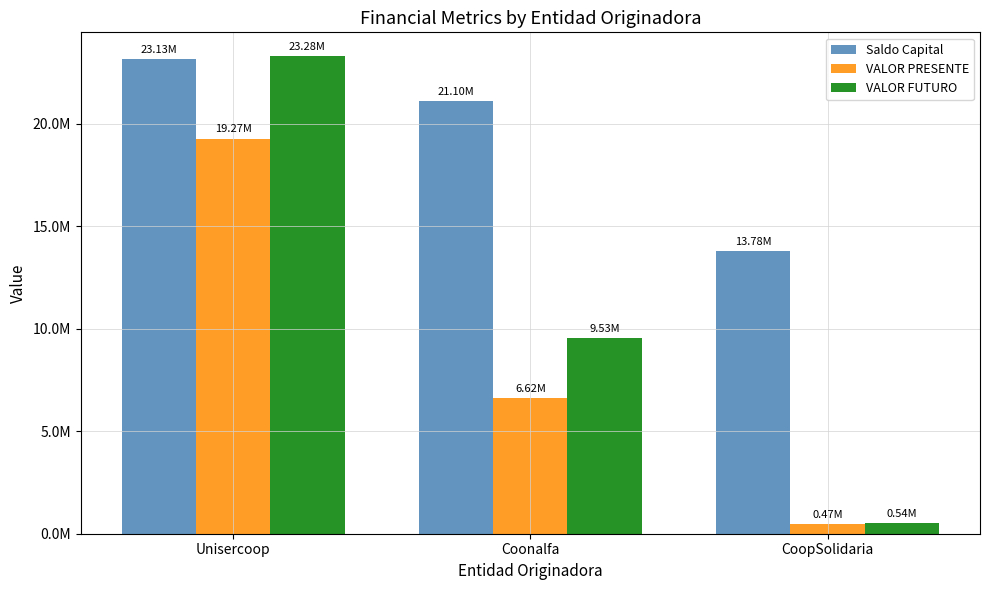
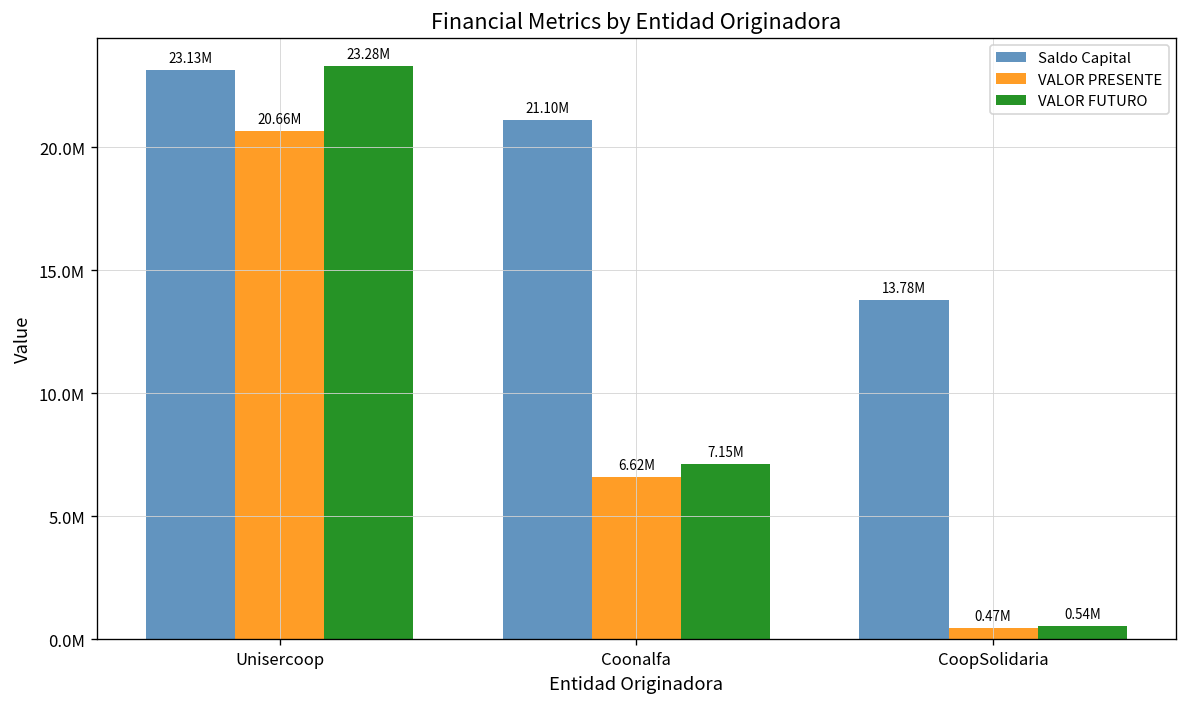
VALOR PRESENTE, Unisercoop: 19.27M -> 20.66M
VALOR FUTURO, Coonalfa: 9.53M -> 7.15M
